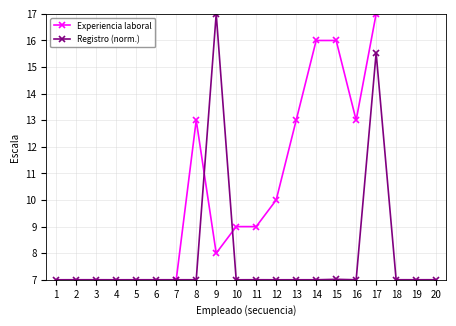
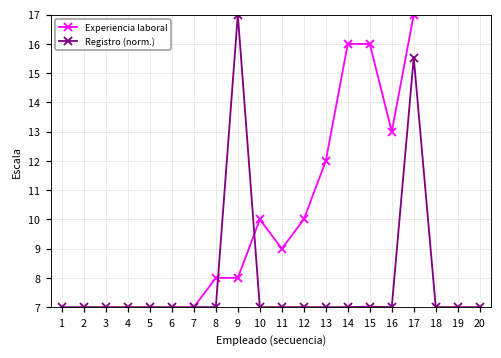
Experiencia laboral, 8: 13 -> 8
Experiencia laboral, 10: 9 -> 10
Experiencia laboral, 13: 13 -> 12
